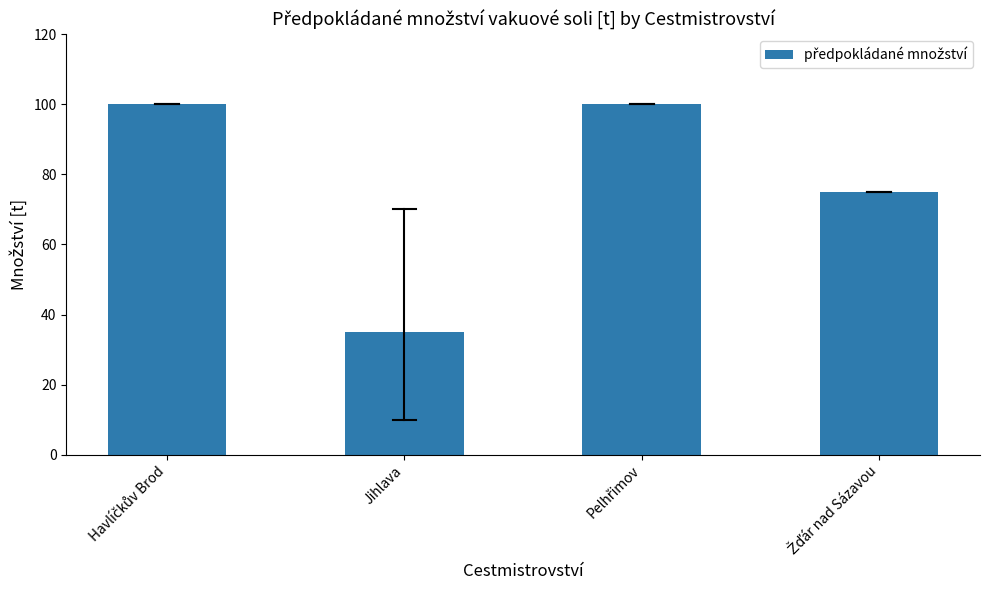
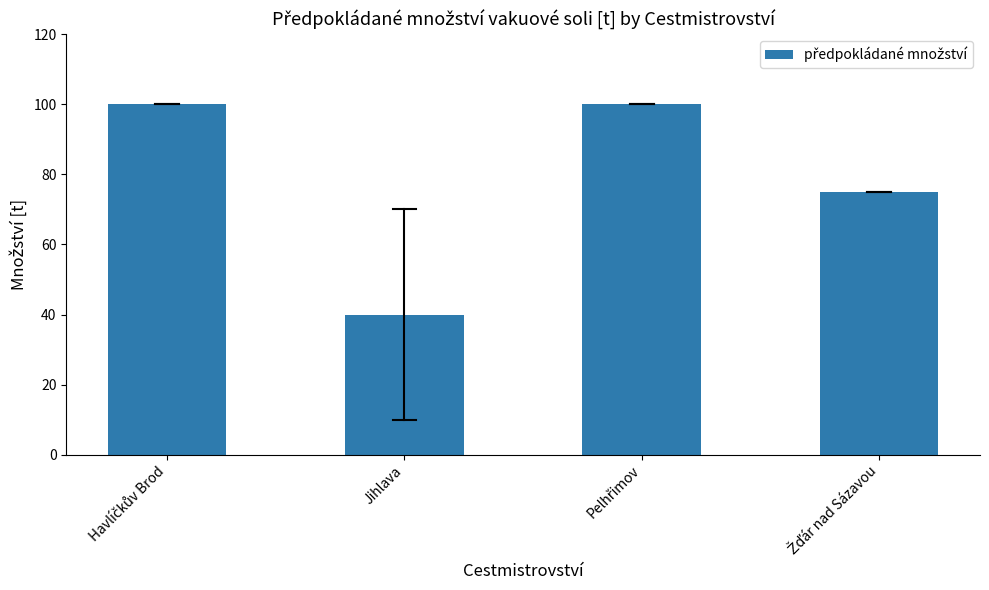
předpokládané množství, Jihlava: 35 -> 40
